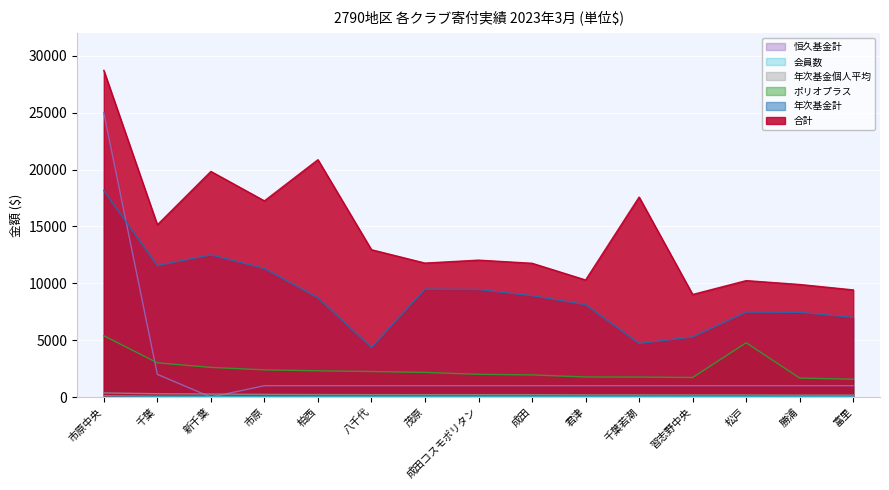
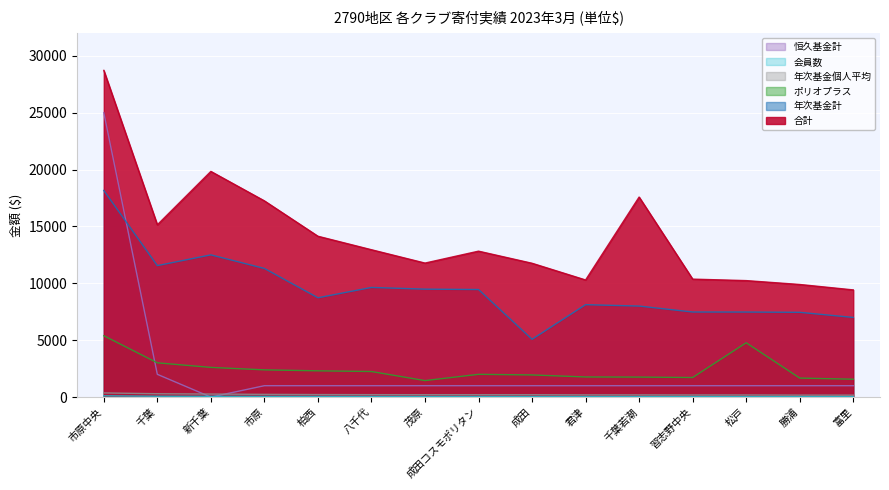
合計, 柏西: 20900 -> 14100
年次基金計, 八千代: 4400 -> 9600
ポリオプラス, 茂原: 2200 -> 1400
合計, 成田コスモポリタン: 12000 -> 12800
年次基金計, 成田: 8900 -> 5100
年次基金計, 千葉若潮: 4700 -> 8000
年次基金計, 習志野中央: 5300 -> 7500
合計, 習志野中央: 9000 -> 10400
